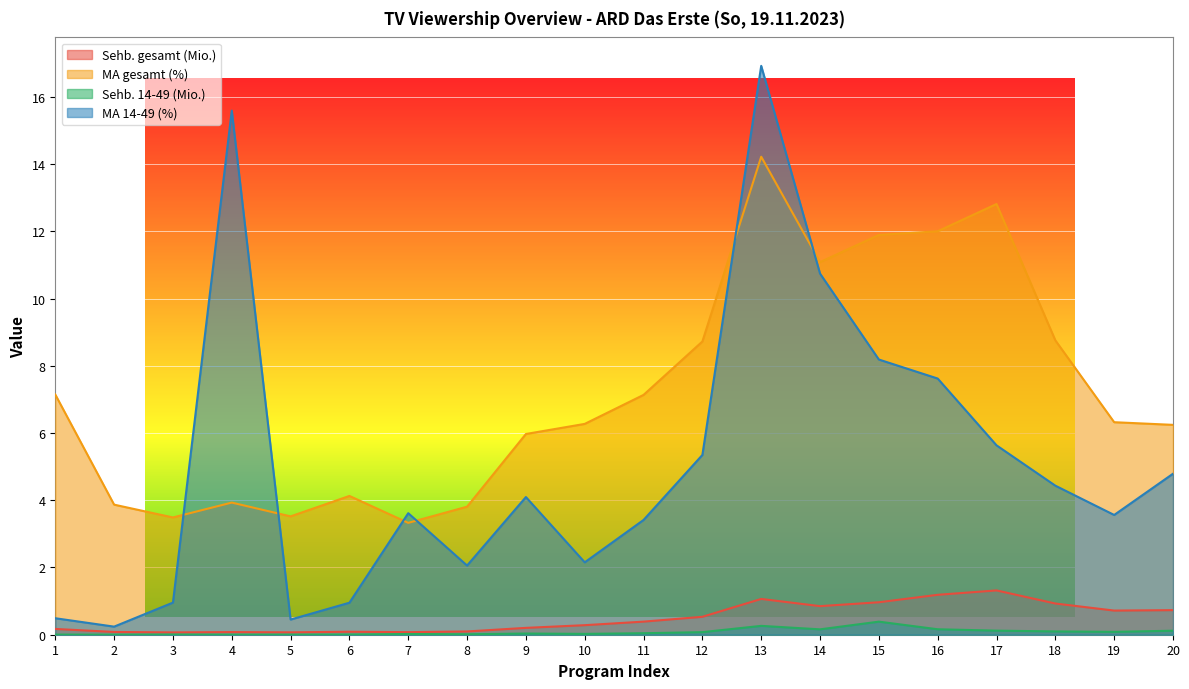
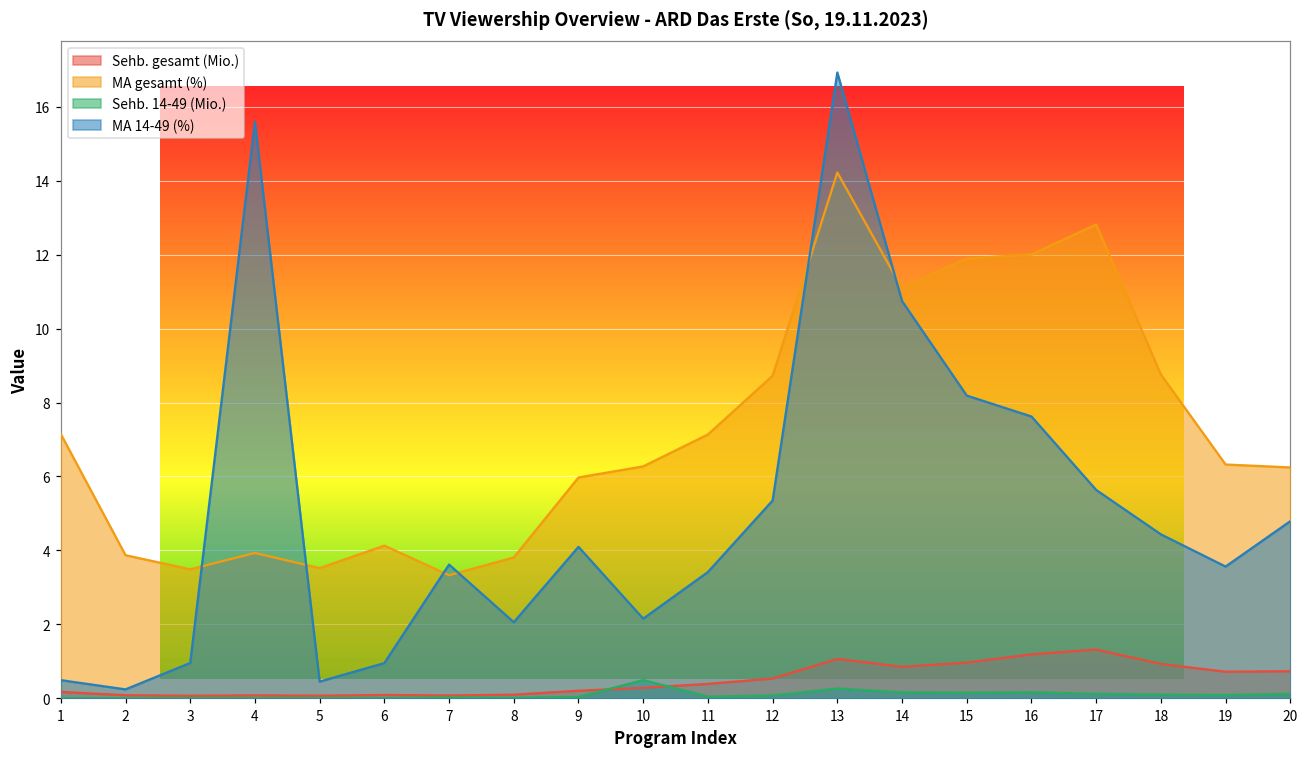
TV Viewership Overview - ARD Das Erste (So, 19.11.2023), Sehb. 14-49 (Mio.), 10: 0.0 -> 0.5
TV Viewership Overview - ARD Das Erste (So, 19.11.2023), Sehb. 14-49 (Mio.), 15: 0.4 -> 0.1
